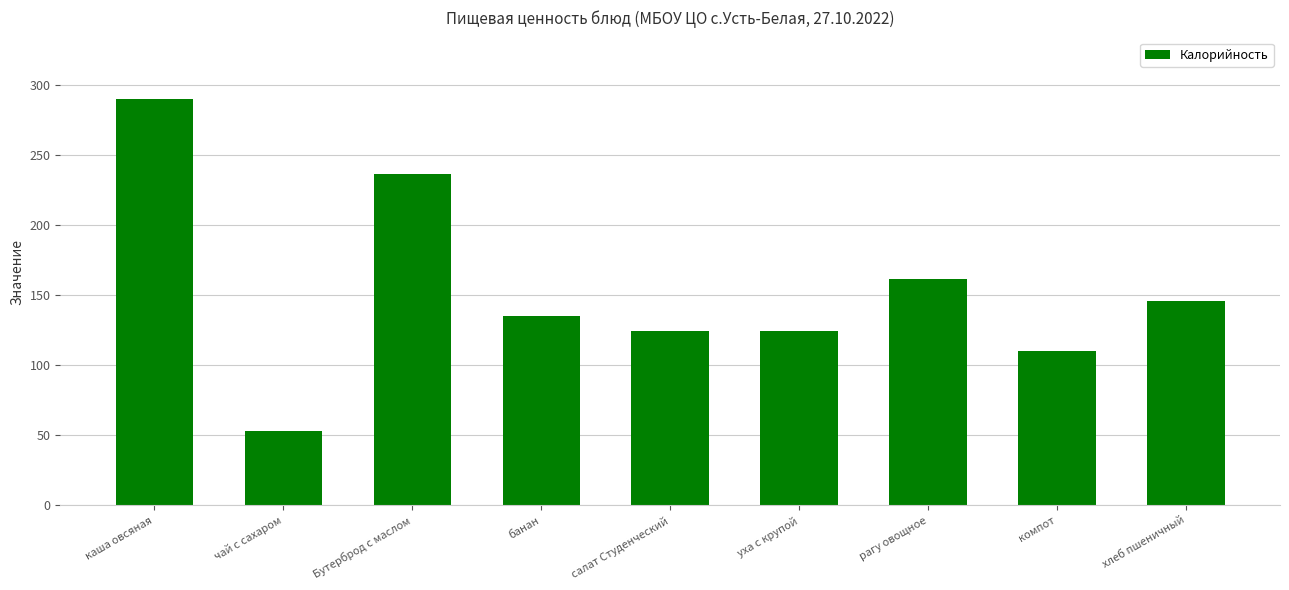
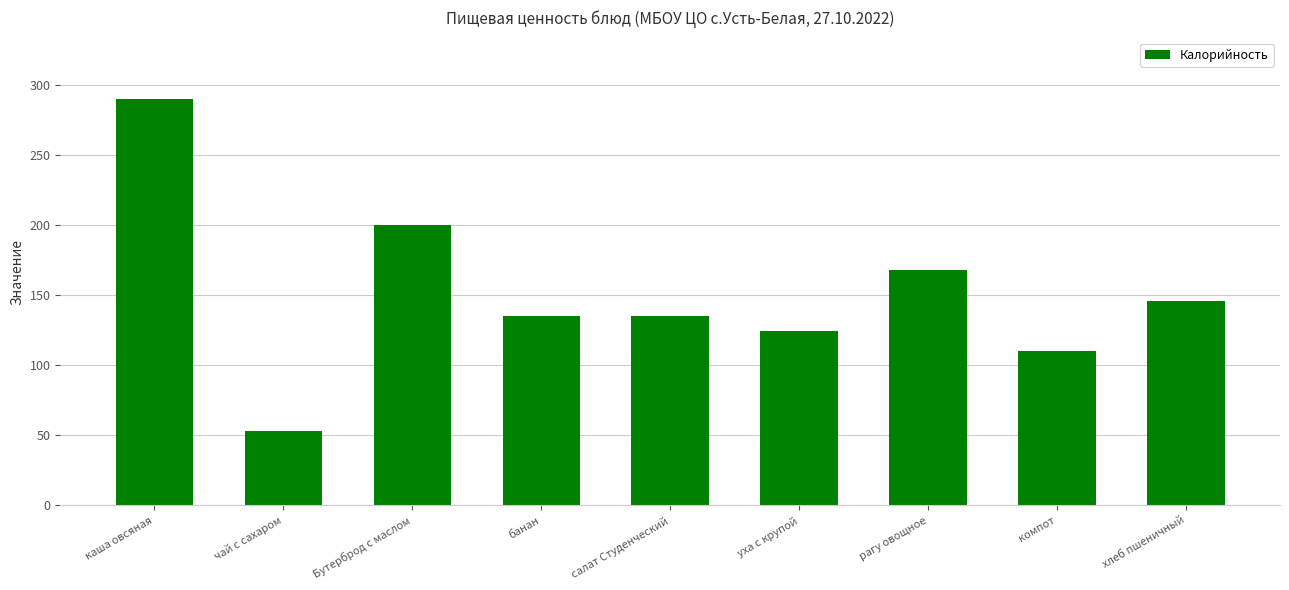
Бутерброд с маслом: 236 -> 200
салат Студенческий: 124 -> 135
рагу овощное: 161 -> 168
